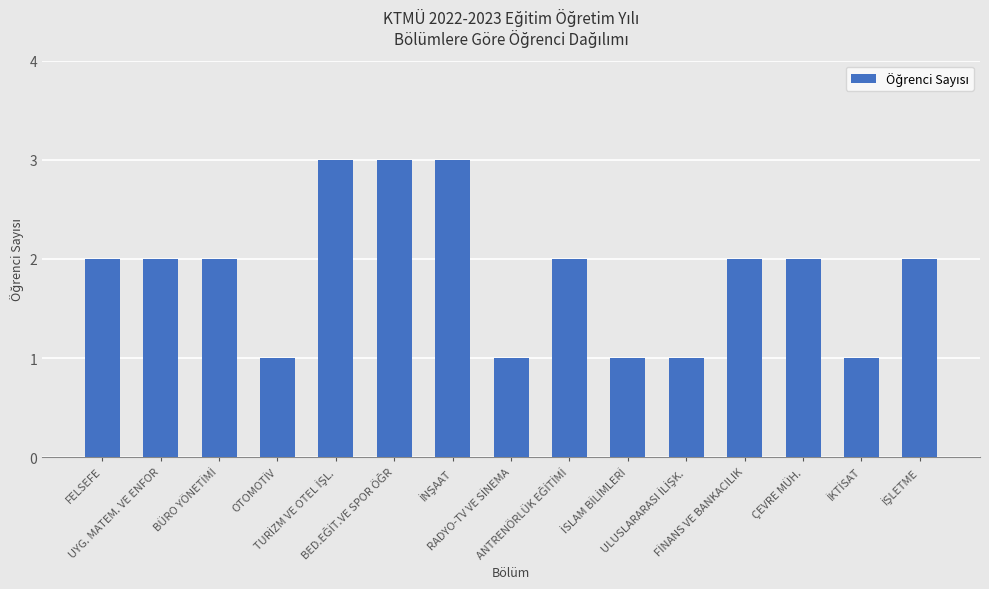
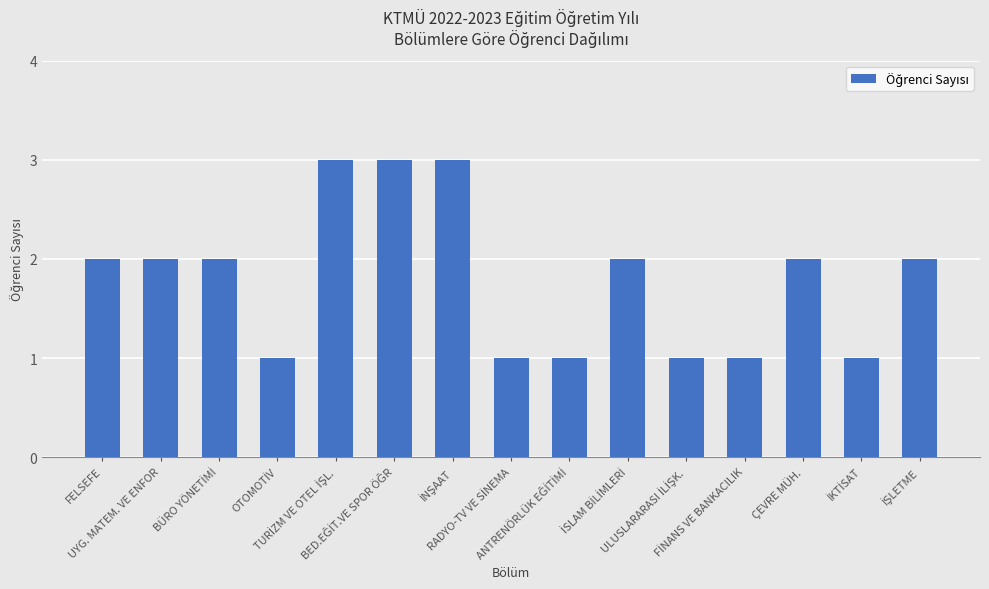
ANTRENÖRLÜK EĞİTİMİ: 2 -> 1
İSLAM BİLİMLERİ: 1 -> 2
FİNANS VE BANKACILIK: 2 -> 1
